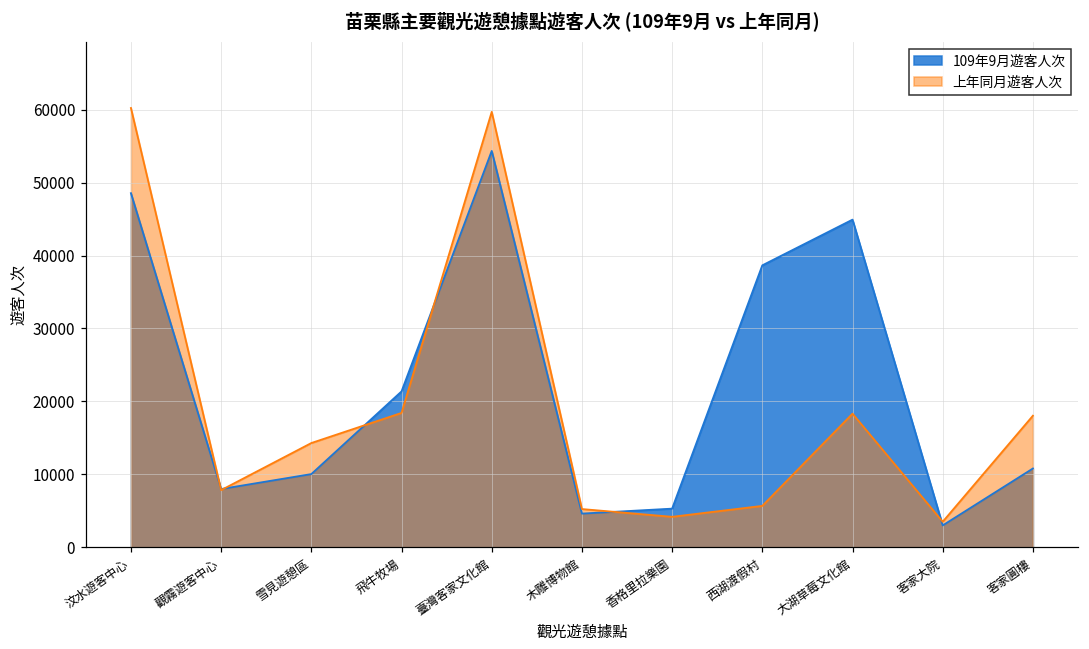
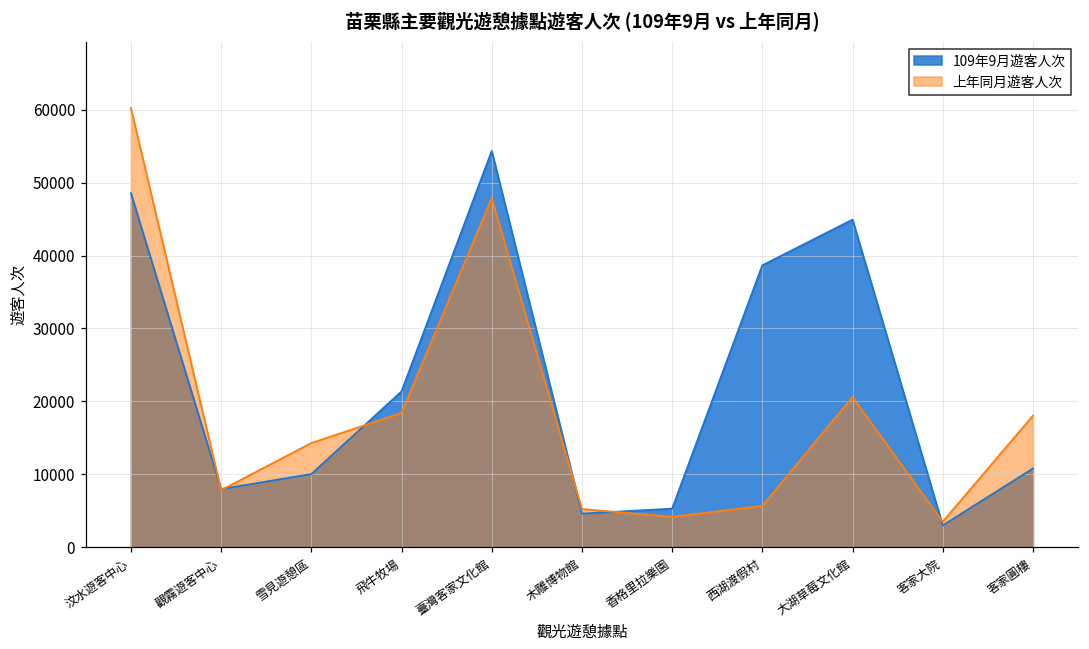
上年同月遊客人次, 臺灣客家文化館: 60000 -> 48000
上年同月遊客人次, 大湖草莓文化館: 18000 -> 21000
